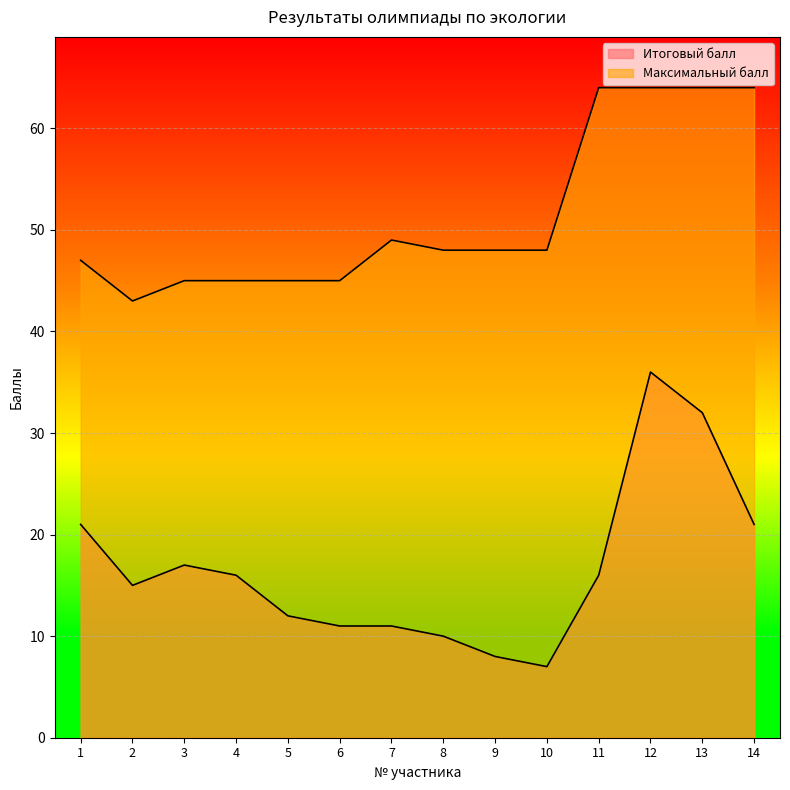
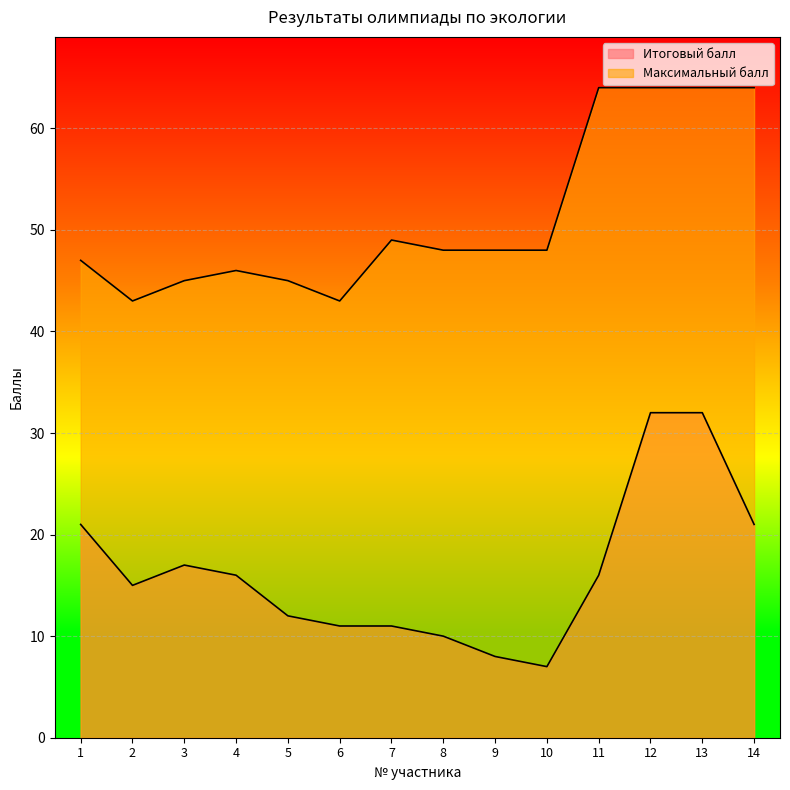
Максимальный балл, 4: 45 -> 46
Максимальный балл, 6: 45 -> 43
Итоговый балл, 12: 36 -> 32
